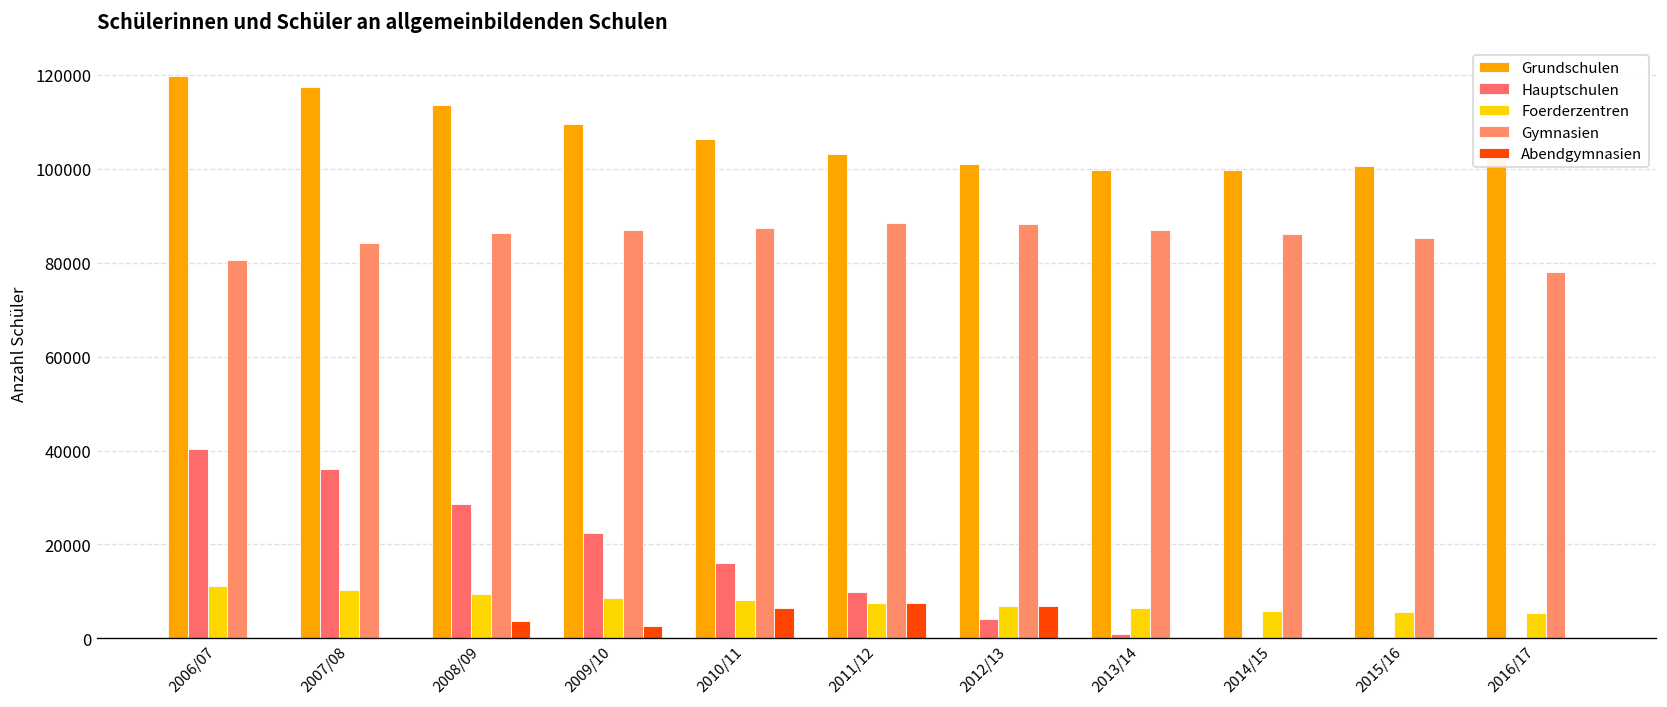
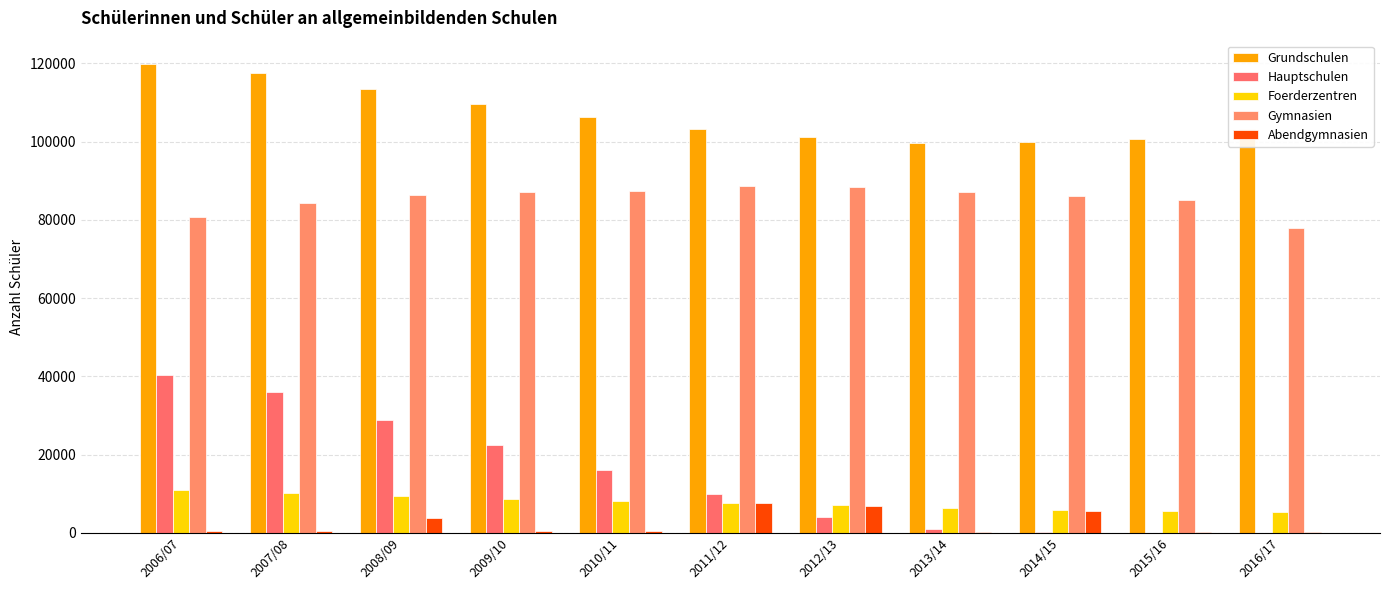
Abendgymnasien, 2009/10: 3000 -> 0
Abendgymnasien, 2010/11: 7000 -> 0
Abendgymnasien, 2014/15: 0 -> 5000
